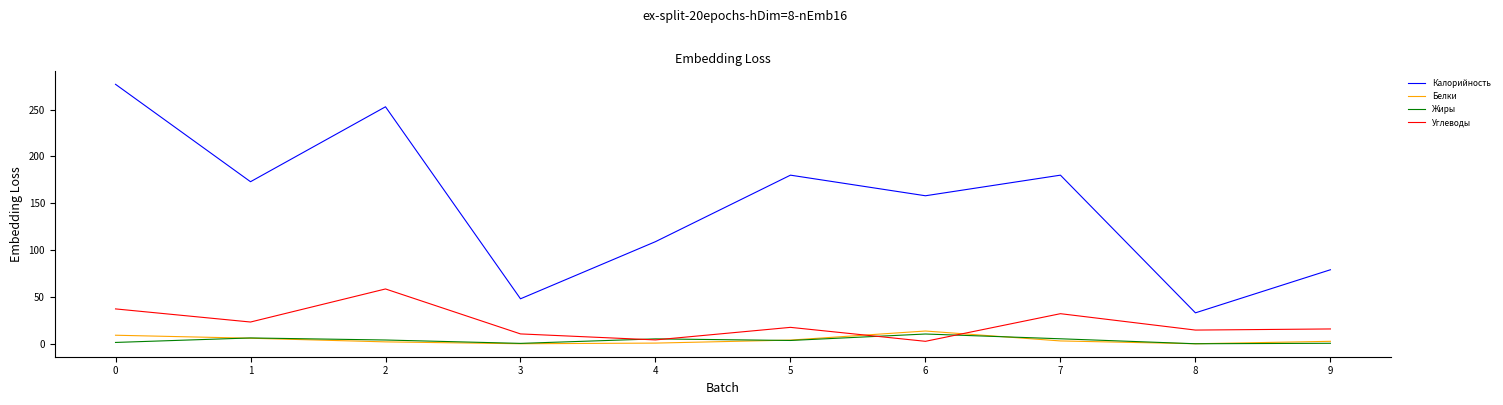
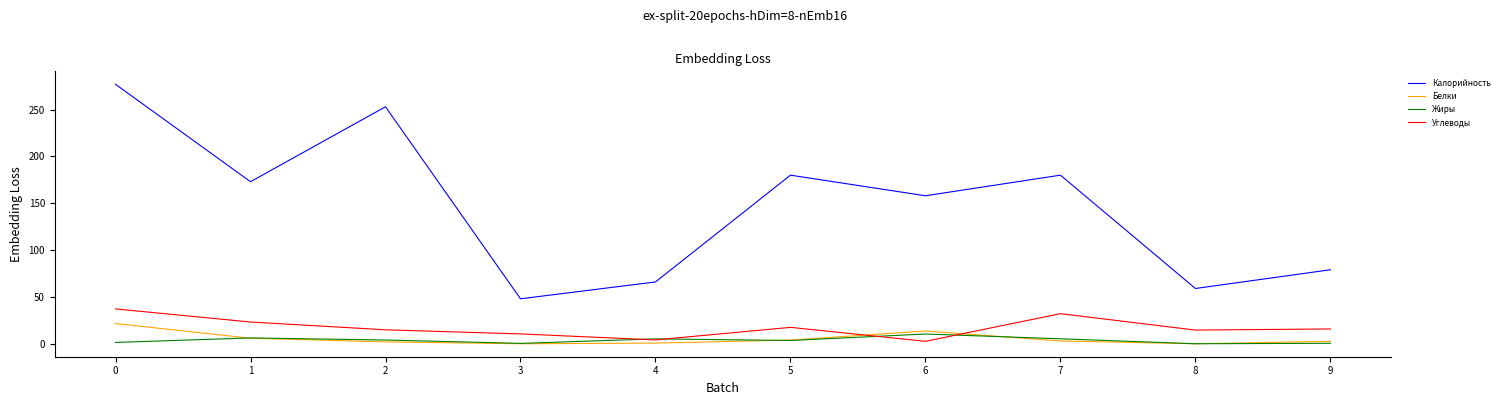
Белки, 0: 10 -> 20
Углеводы, 2: 60 -> 10
Калорийность, 4: 110 -> 70
Калорийность, 8: 30 -> 60
